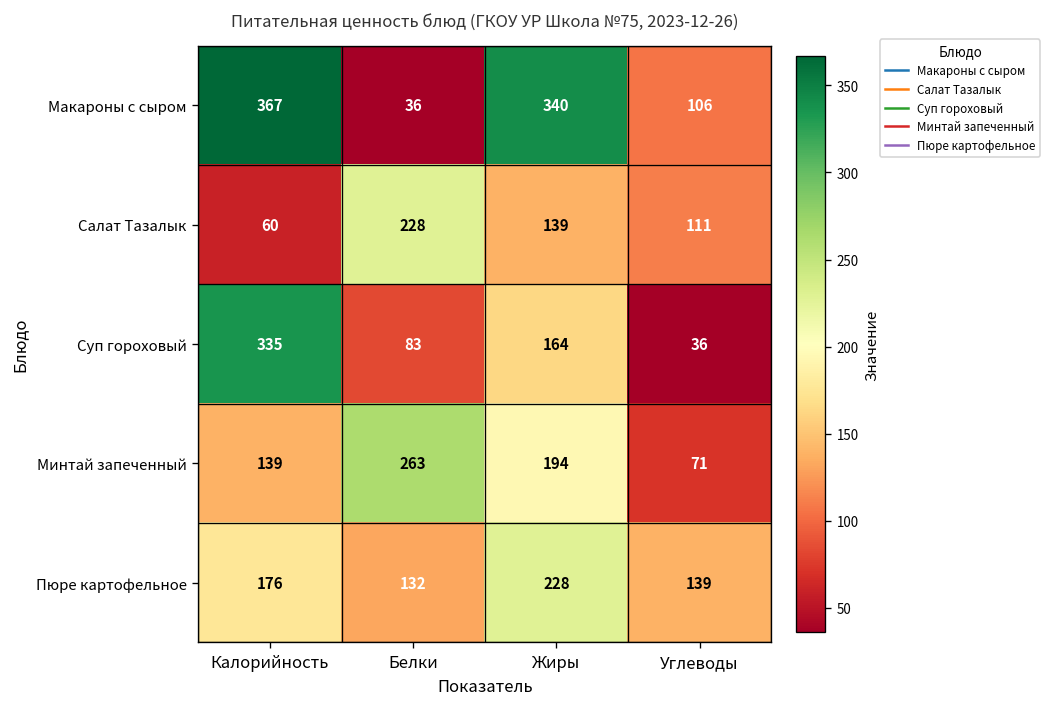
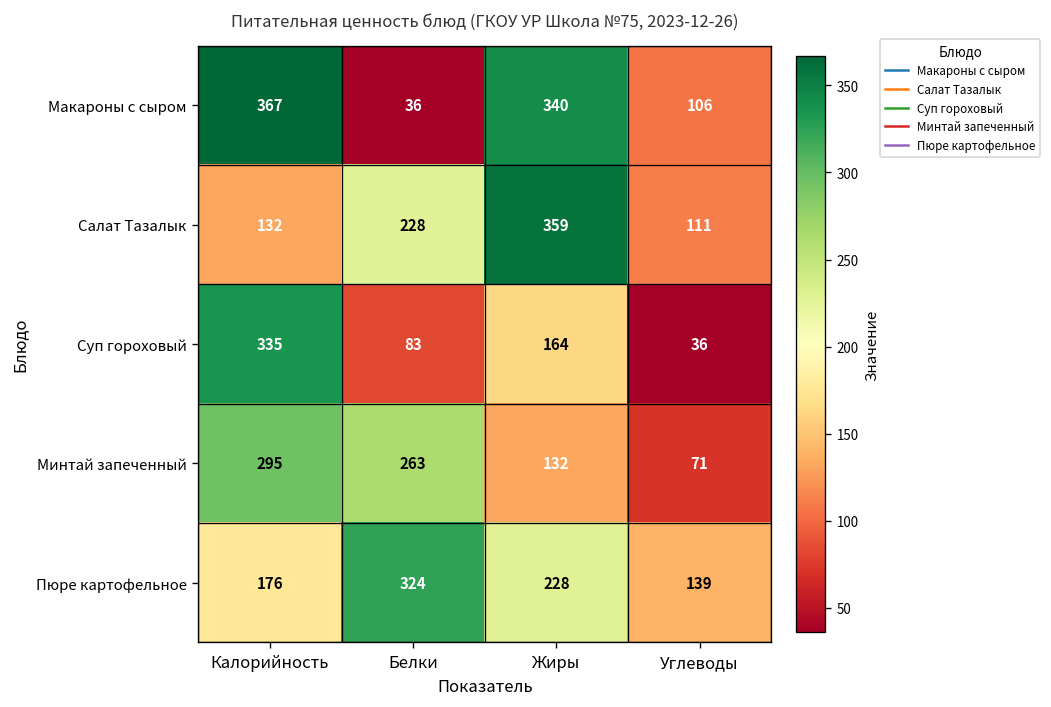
Салат Тазалык, Калорийность: 60 -> 132
Салат Тазалык, Жиры: 139 -> 359
Минтай запеченный, Калорийность: 139 -> 295
Минтай запеченный, Жиры: 194 -> 132
Пюре картофельное, Белки: 132 -> 324
